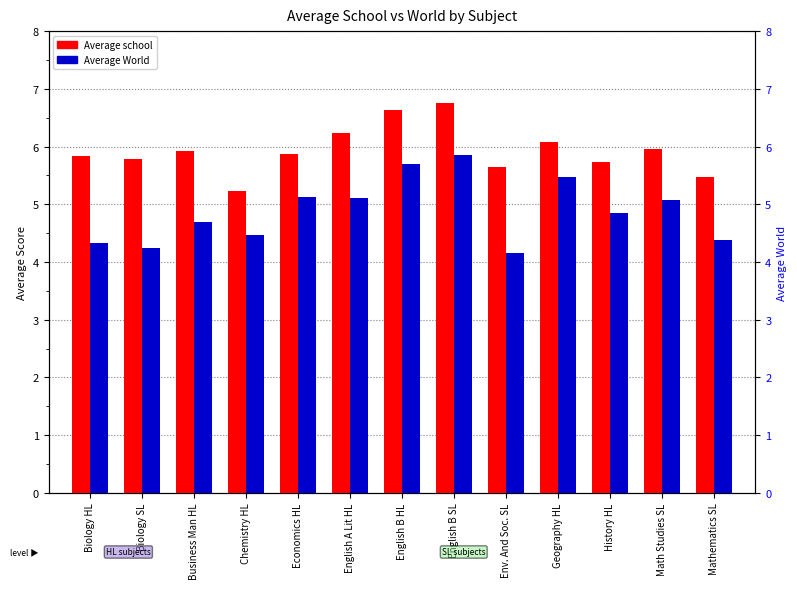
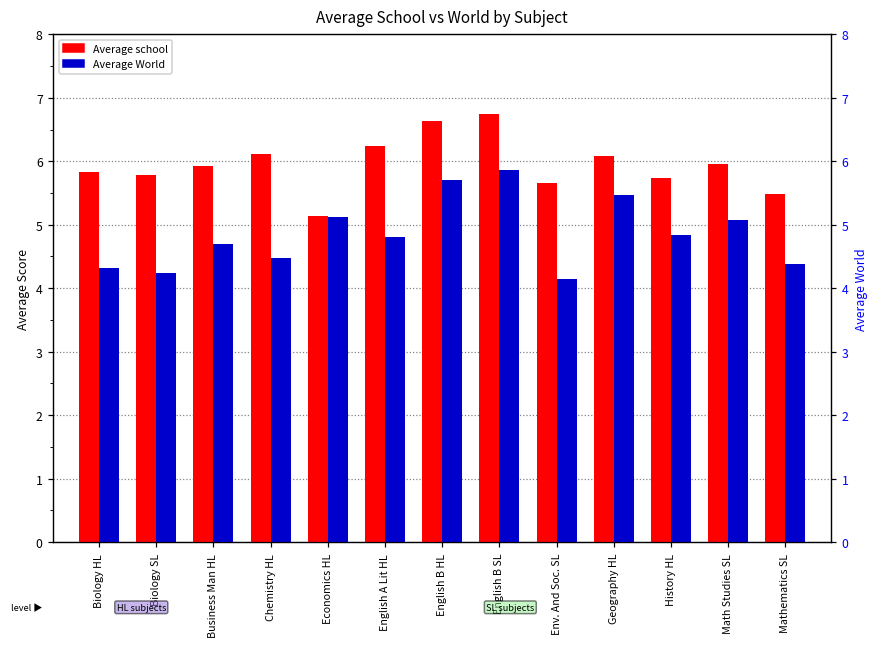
Average school, Chemistry HL: 5.2 -> 6.1
Average school, Economics HL: 5.9 -> 5.1
Average World, English A Lit HL: 5.1 -> 4.8
